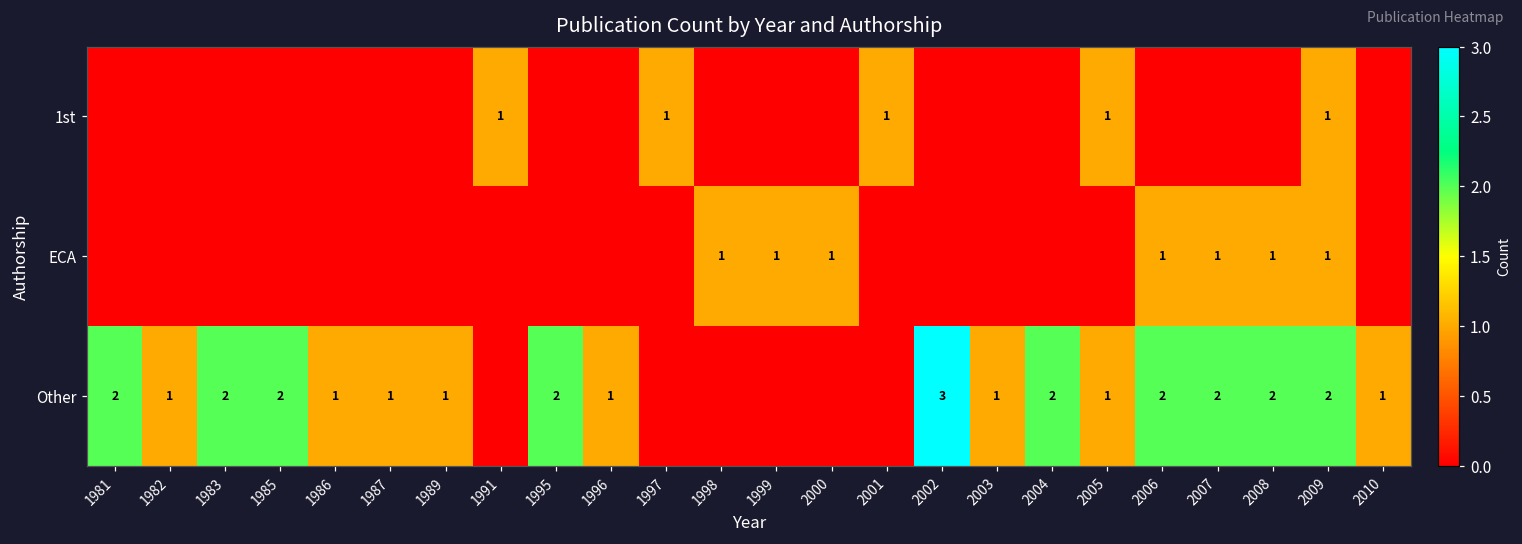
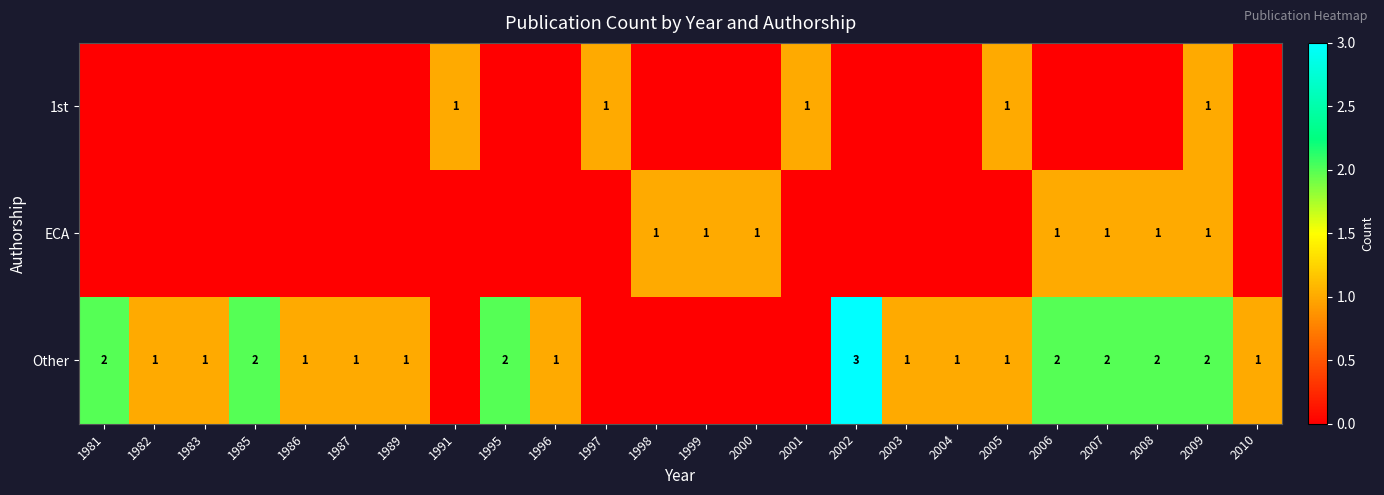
Other, 1983: 2 -> 1
Other, 2004: 2 -> 1
